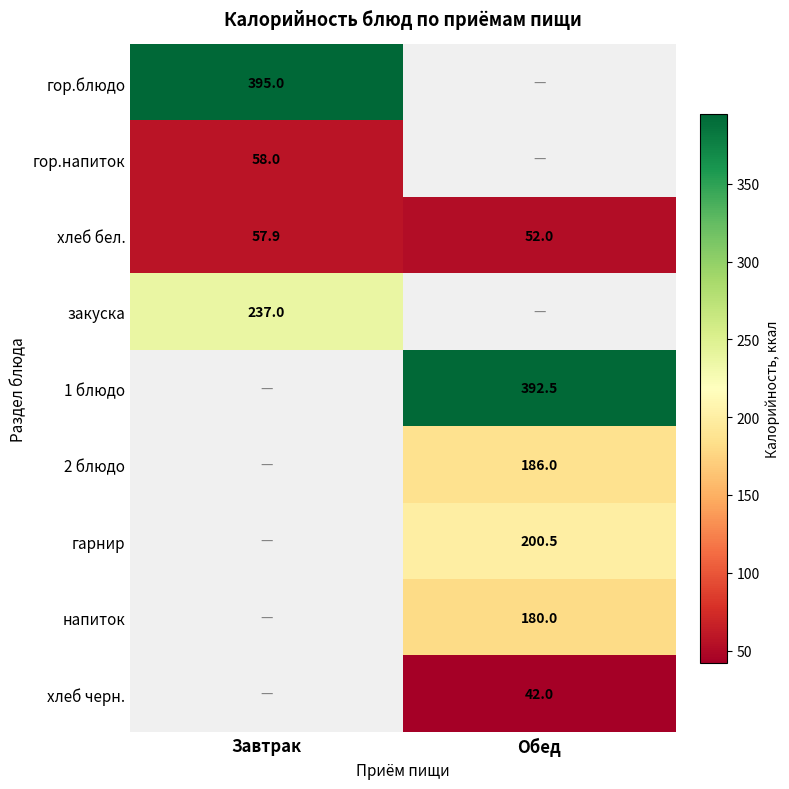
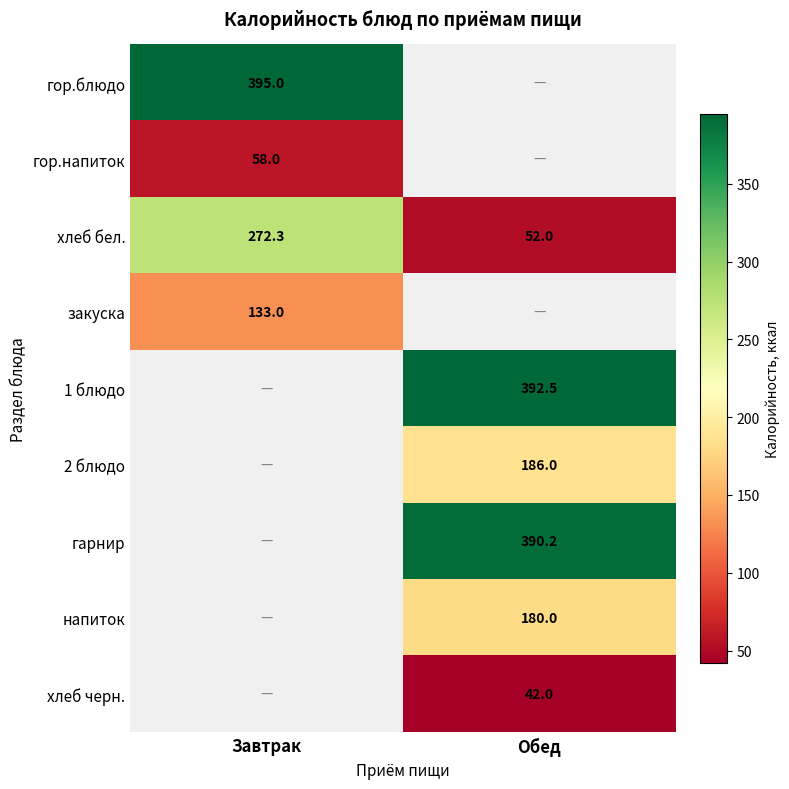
хлеб бел., Завтрак: 57.9 -> 272.3
закуска, Завтрак: 237.0 -> 133.0
гарнир, Обед: 200.5 -> 390.2
